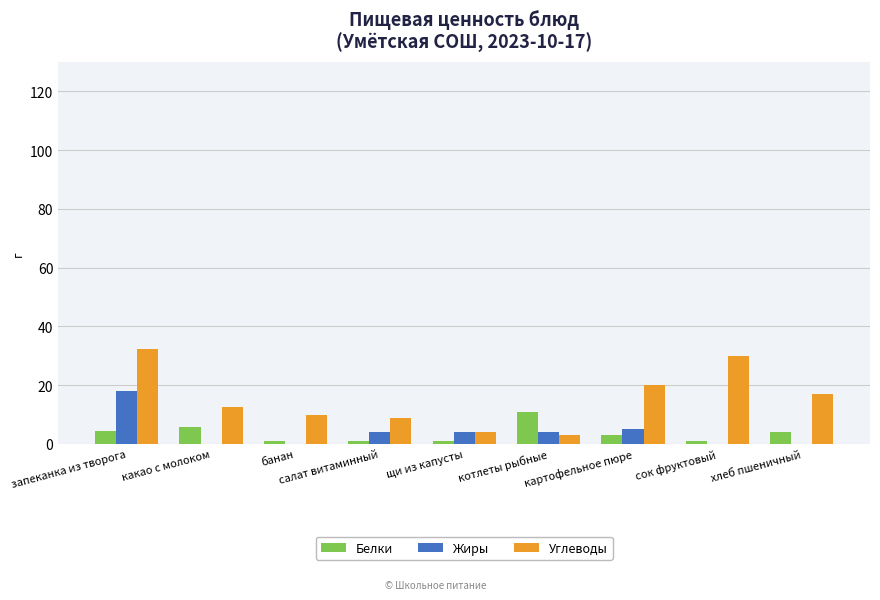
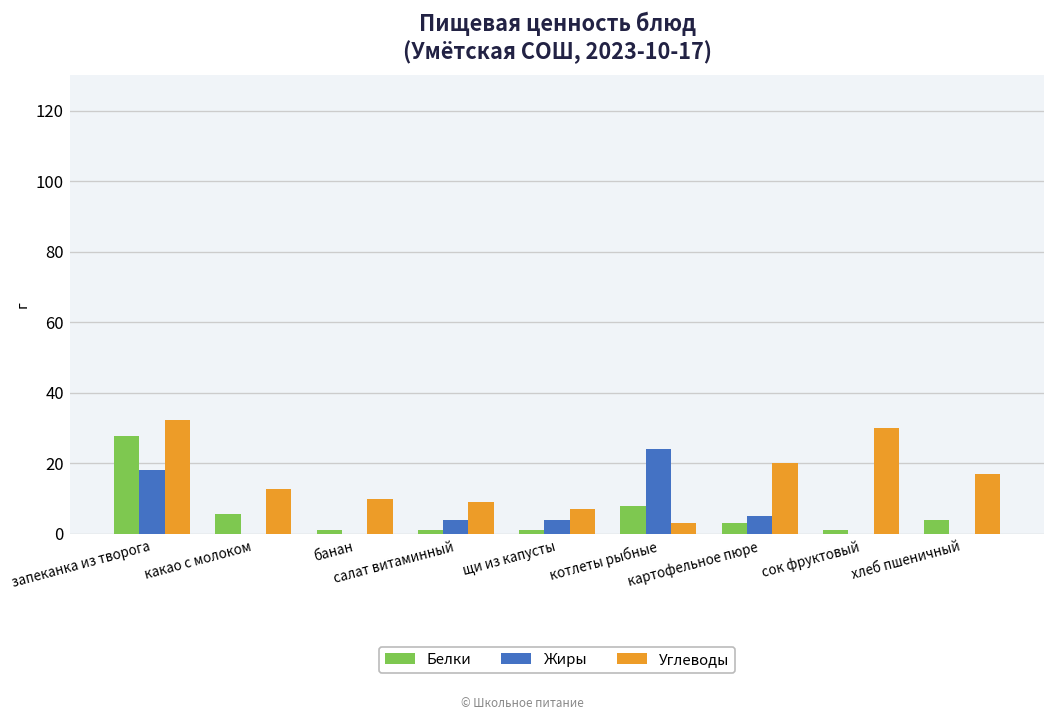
Белки, запеканка из творога: 4 -> 28
Углеводы, щи из капусты: 4 -> 7
Белки, котлеты рыбные: 11 -> 8
Жиры, котлеты рыбные: 4 -> 24
